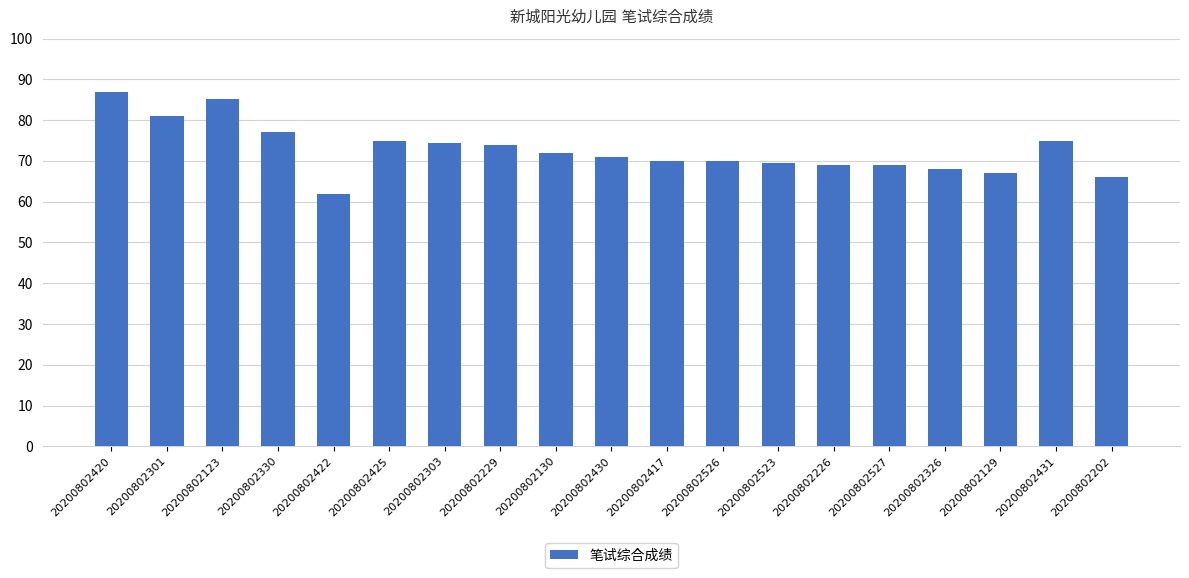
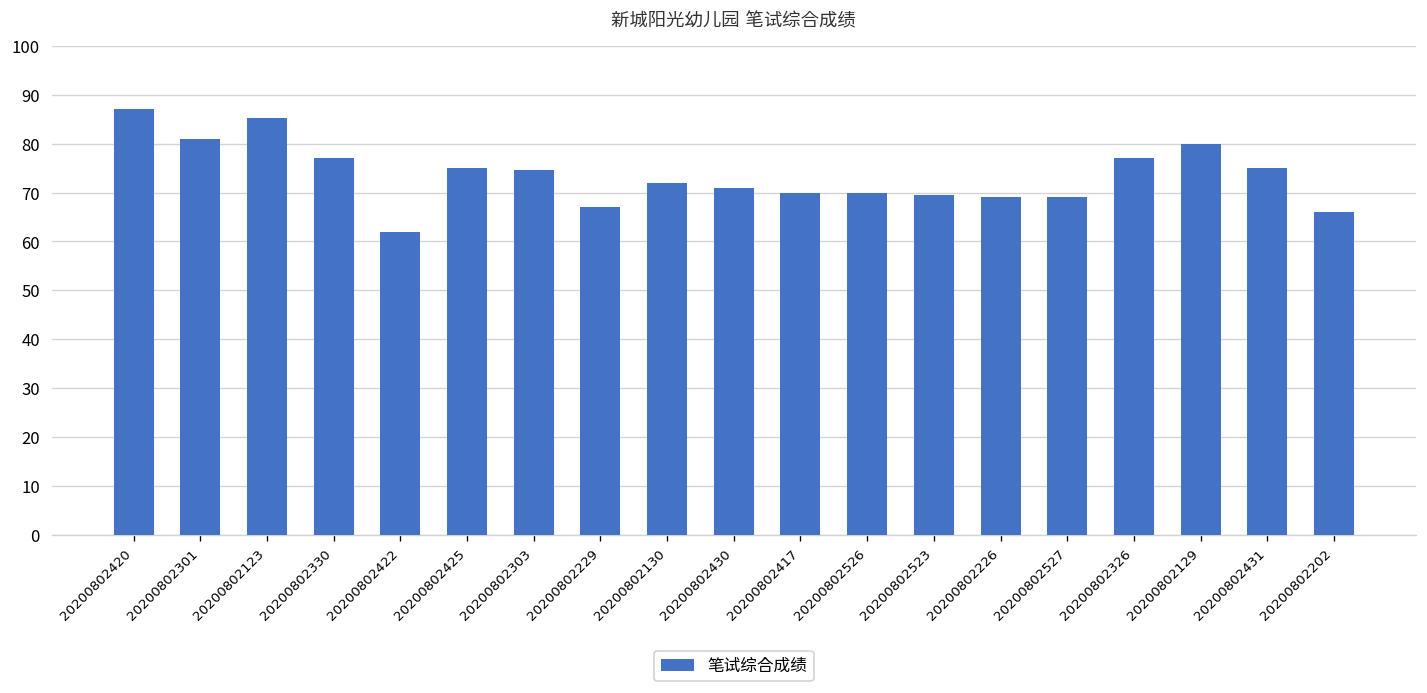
20200802229: 74 -> 67
20200802326: 68 -> 77
20200802129: 67 -> 80
